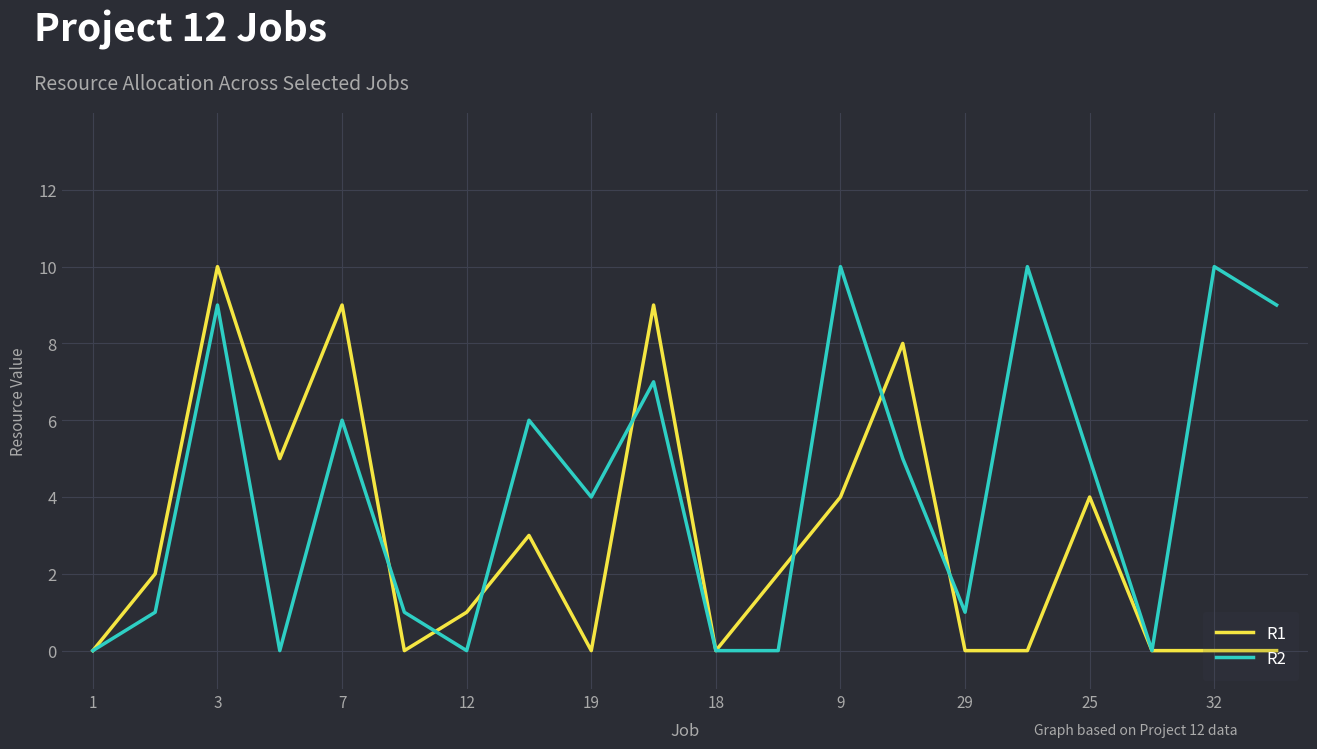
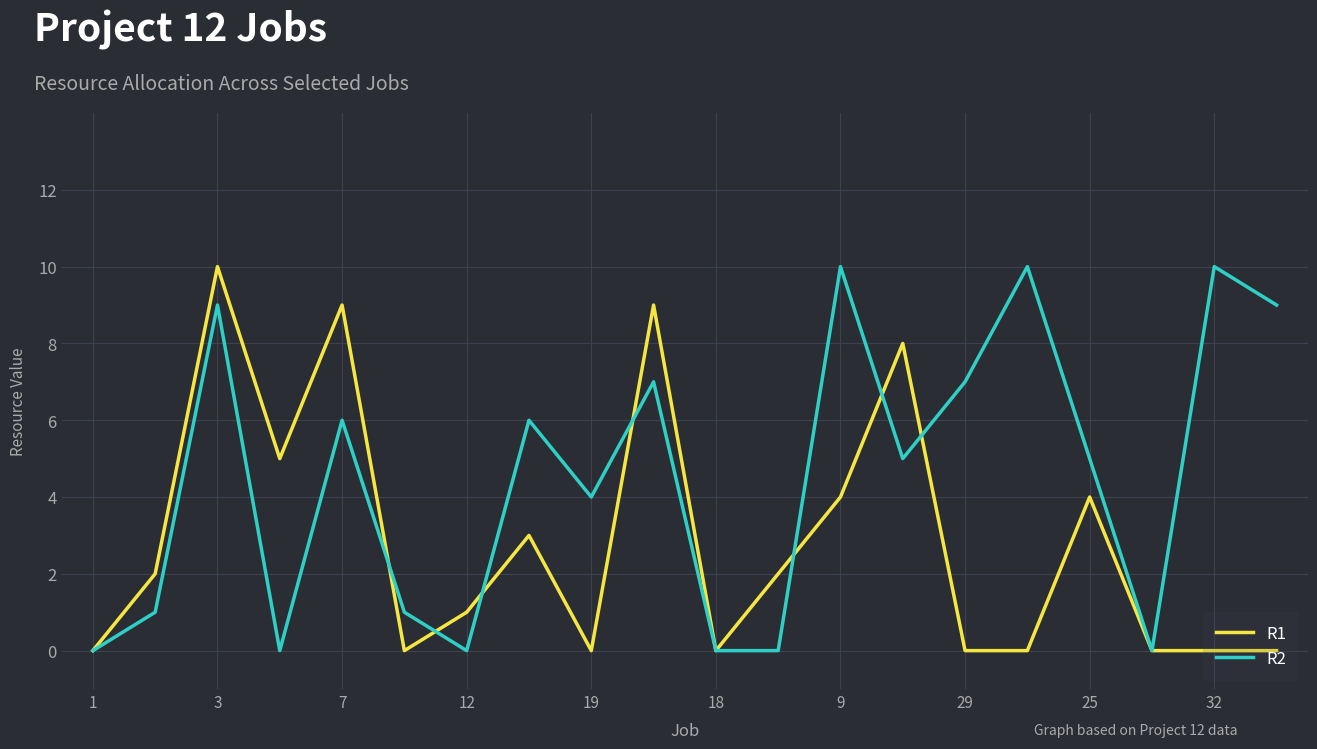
R2, 29: 1 -> 7
